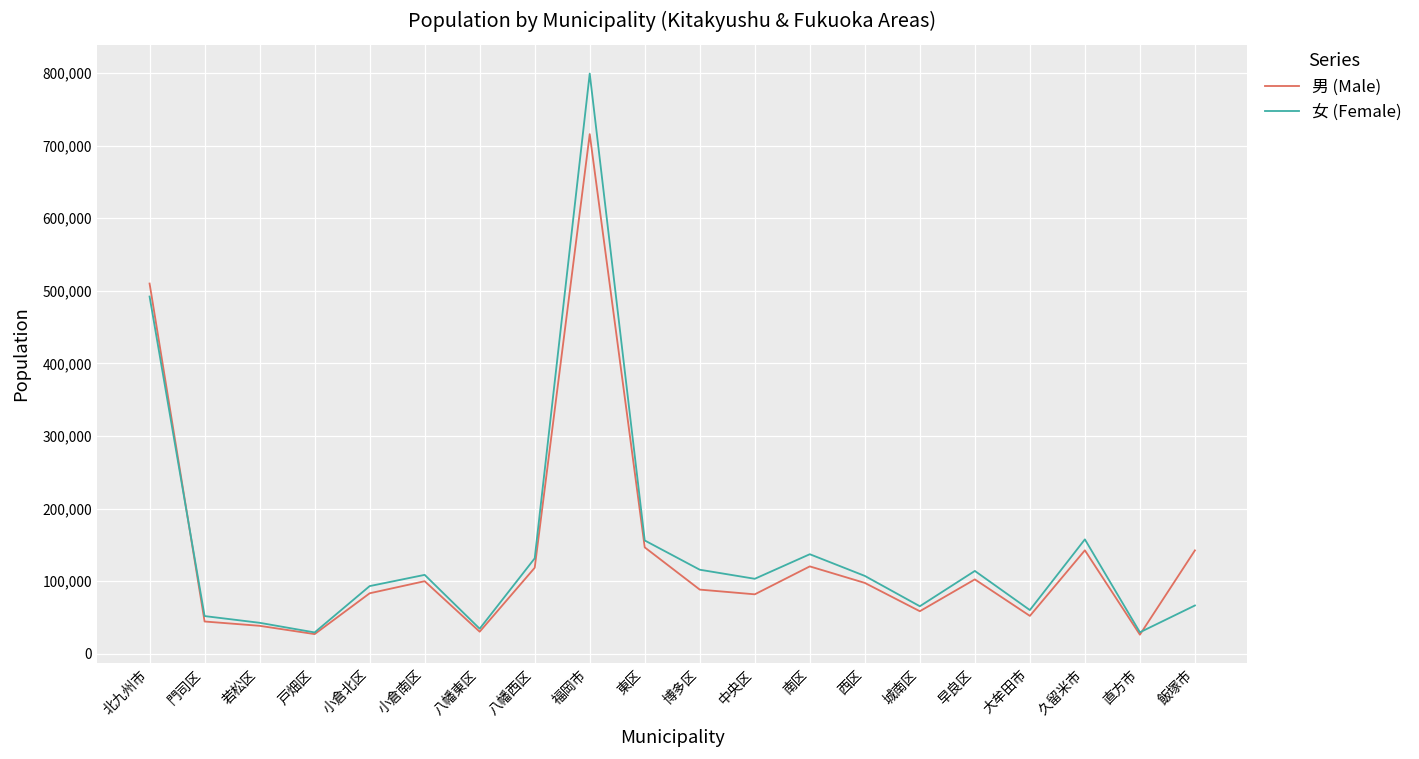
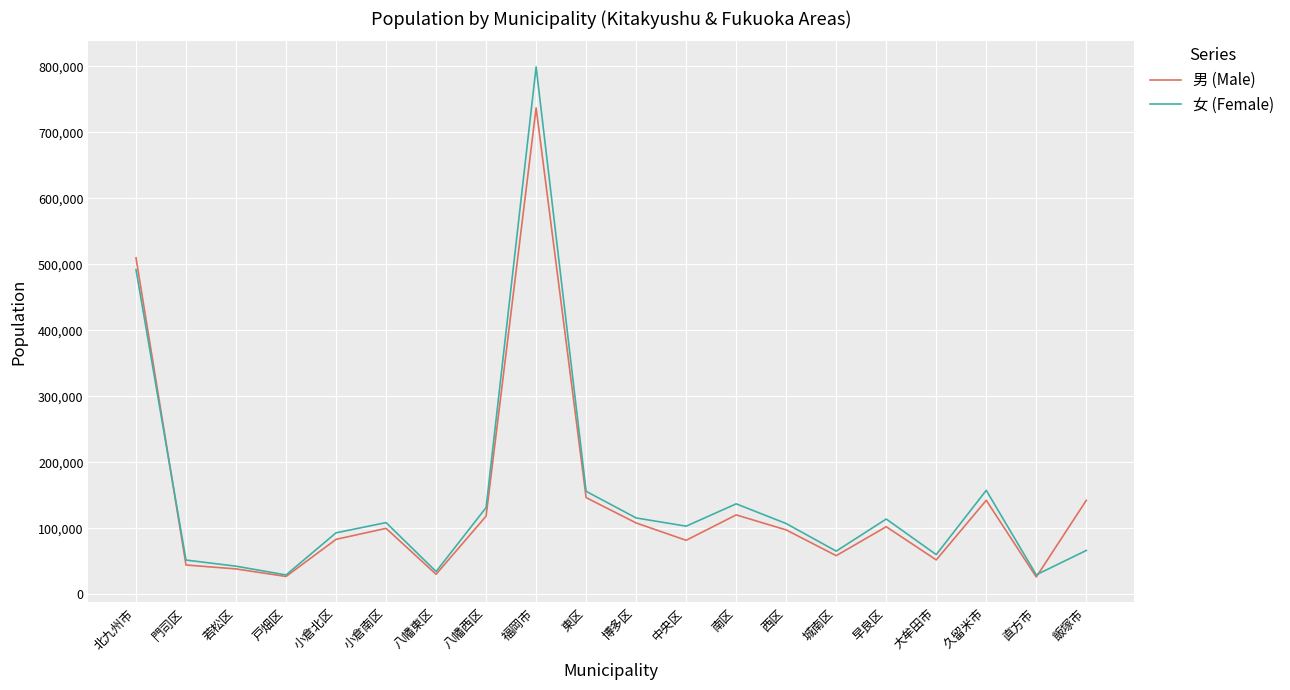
男 (Male), 福岡市: 720,000 -> 740,000
男 (Male), 博多区: 90,000 -> 110,000
